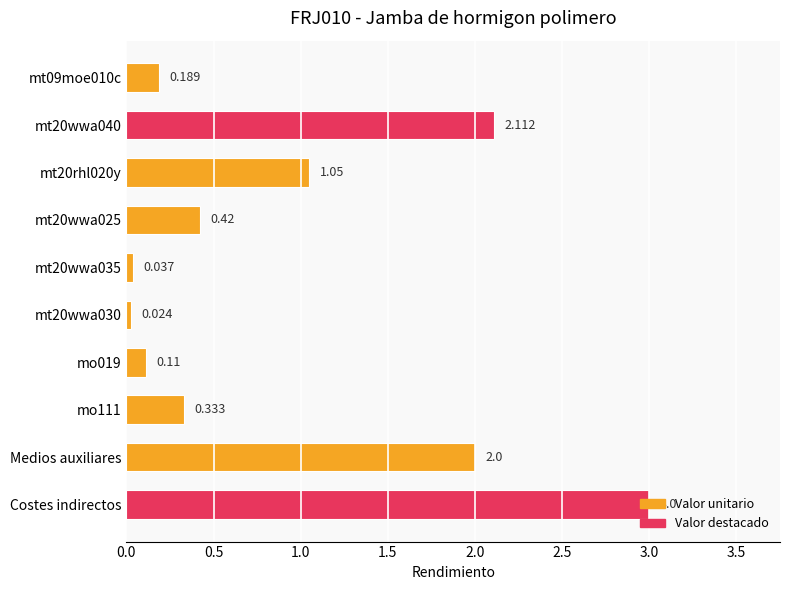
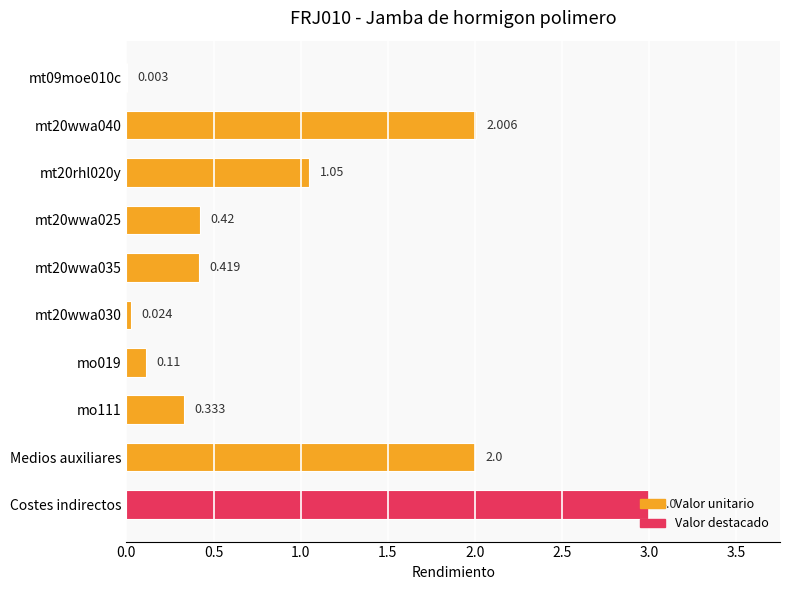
mt09moe010c: 0.189 -> 0.003
mt20wwa040: 2.112 -> 2.006
mt20wwa035: 0.037 -> 0.419
